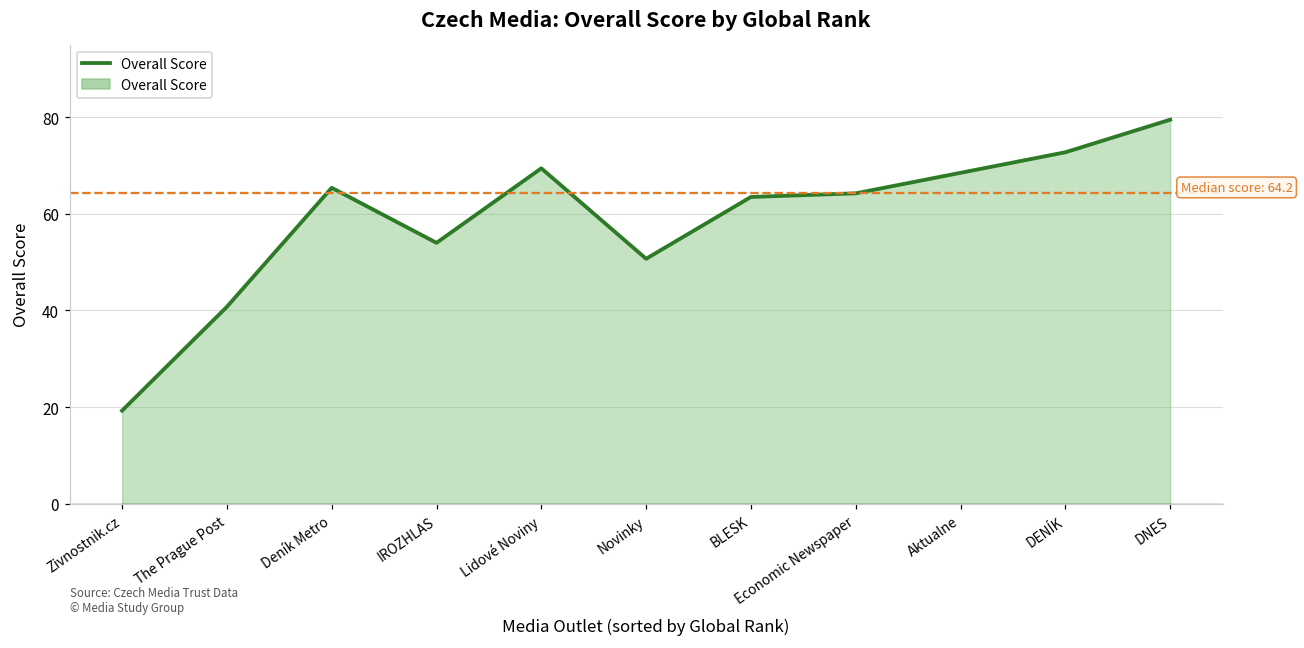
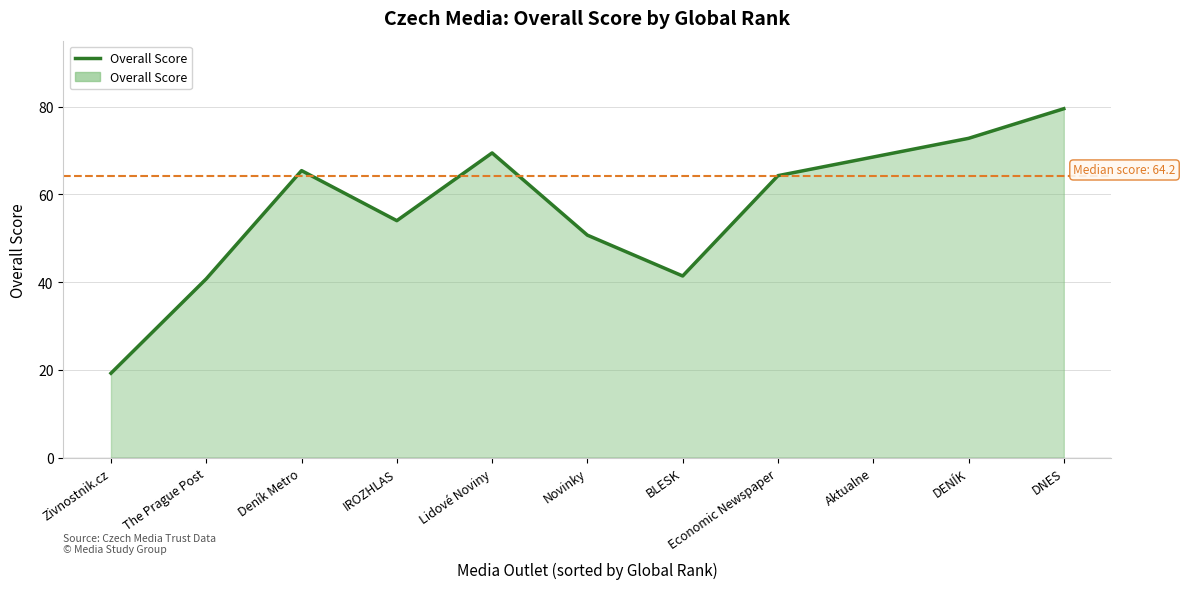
BLESK: 64 -> 41
